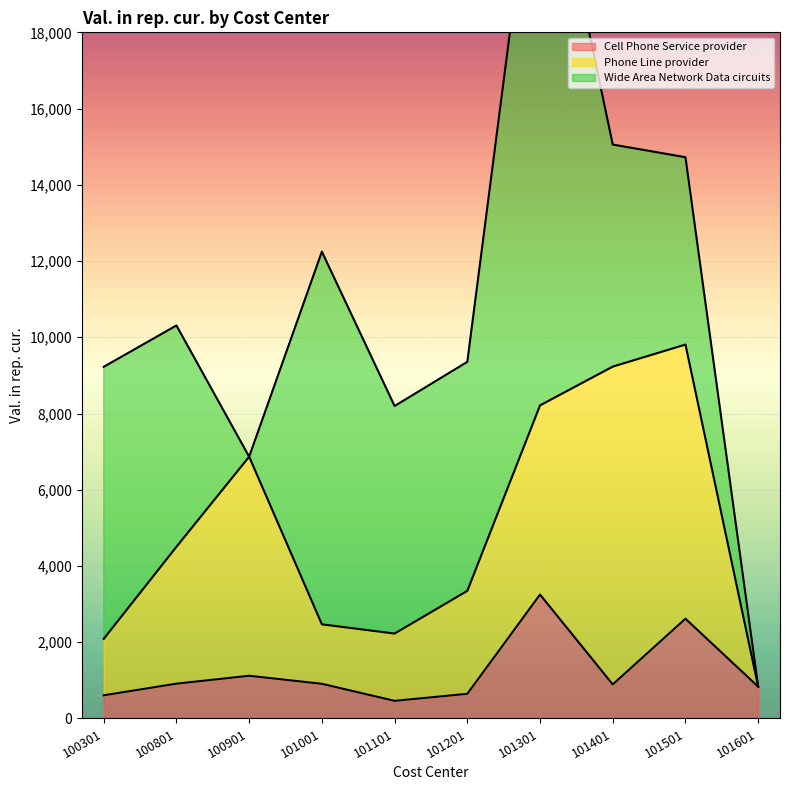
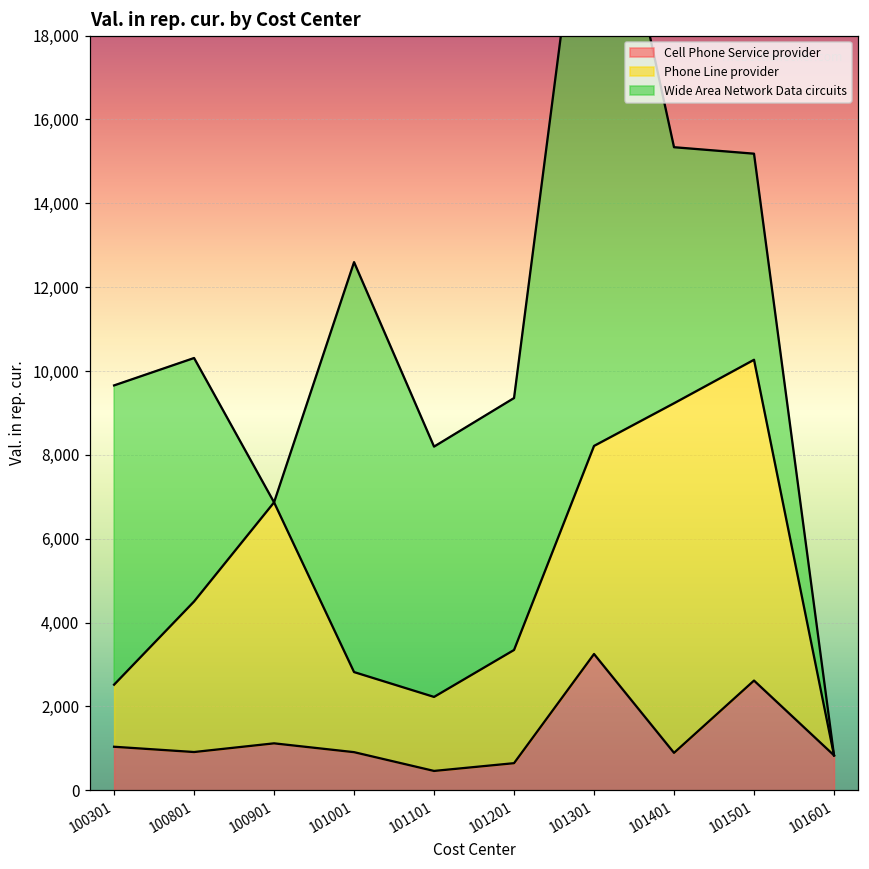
Cell Phone Service provider, 100301: 600 -> 1,000
Phone Line provider, 101001: 1,600 -> 1,900
Wide Area Network Data circuits, 101401: 5,800 -> 6,100
Phone Line provider, 101501: 7,200 -> 7,700
